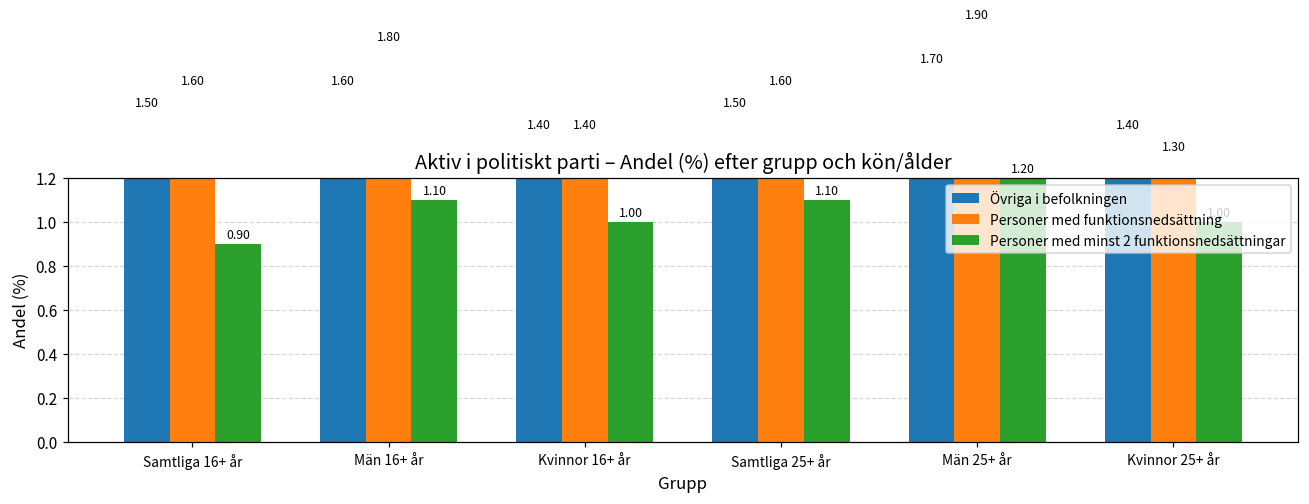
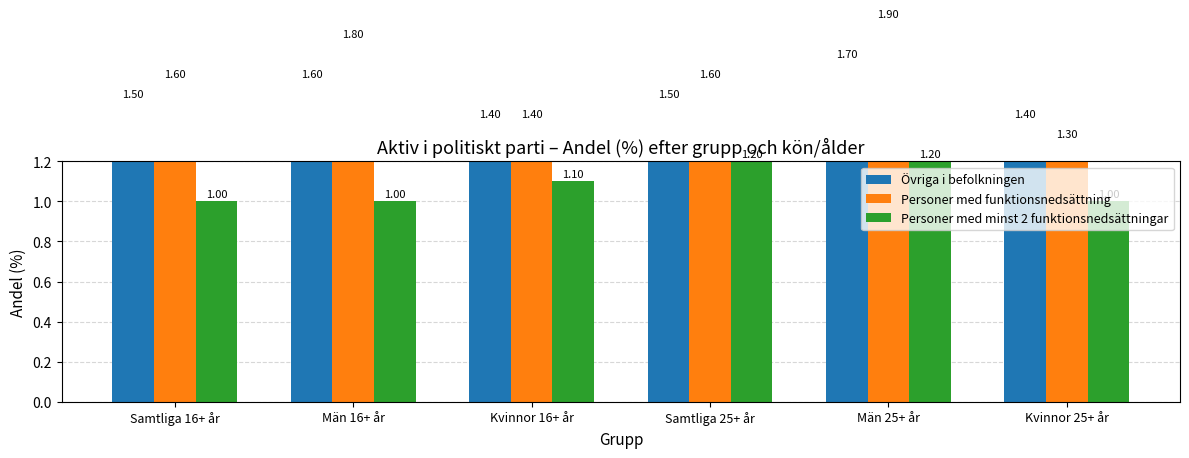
Personer med minst 2 funktionsnedsättningar, Samtliga 16+ år: 0.90 -> 1.00
Personer med minst 2 funktionsnedsättningar, Män 16+ år: 1.10 -> 1.00
Personer med minst 2 funktionsnedsättningar, Kvinnor 16+ år: 1.00 -> 1.10
Personer med minst 2 funktionsnedsättningar, Samtliga 25+ år: 1.10 -> 1.20
